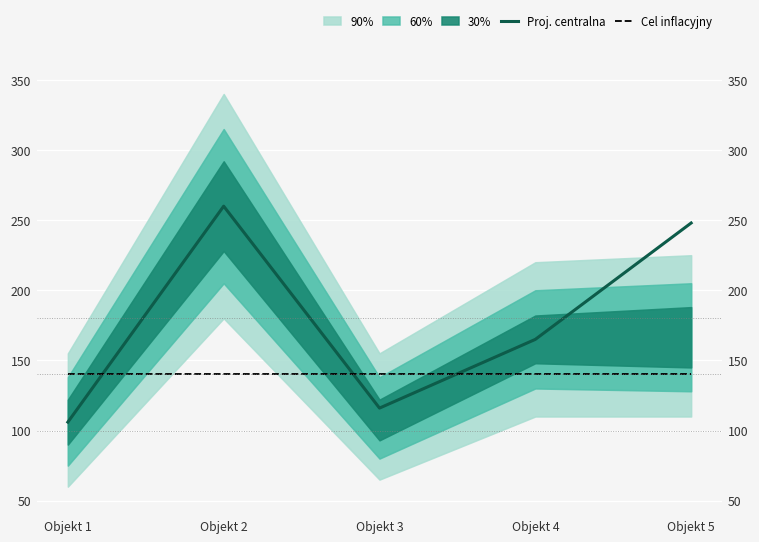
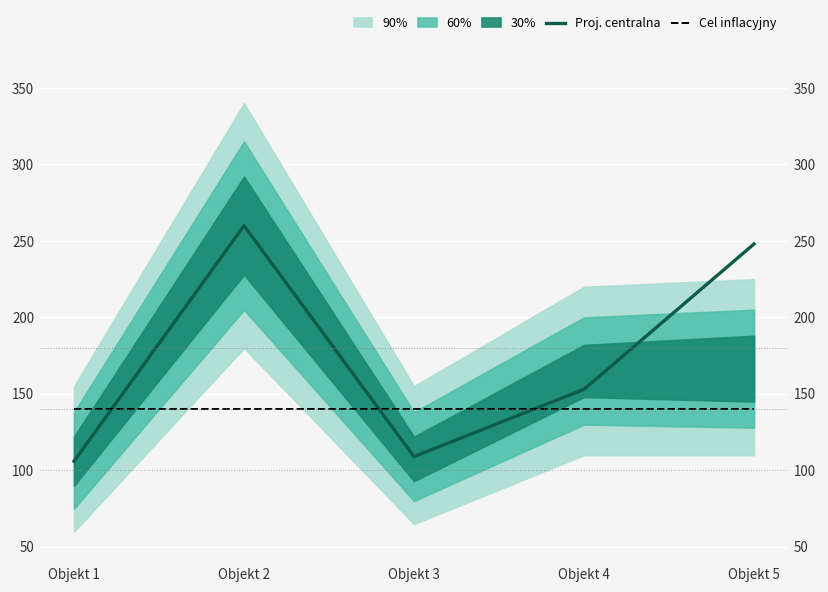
Proj. centralna, Objekt 3: 116 -> 109
Proj. centralna, Objekt 4: 165 -> 153
